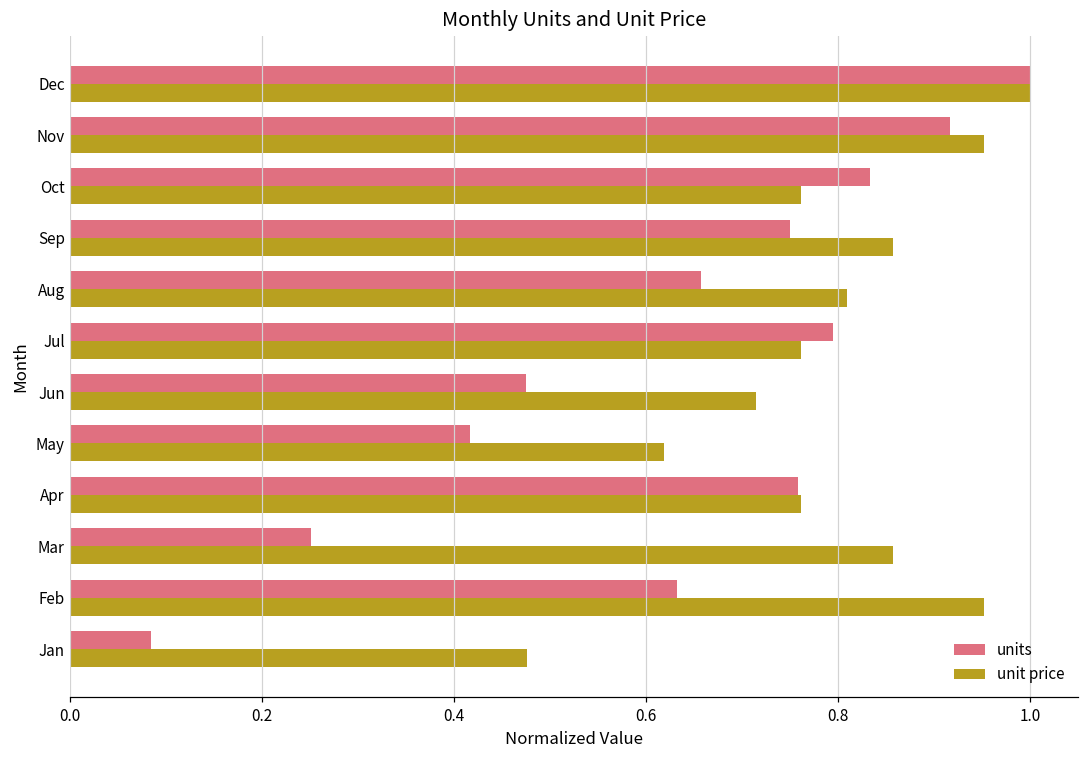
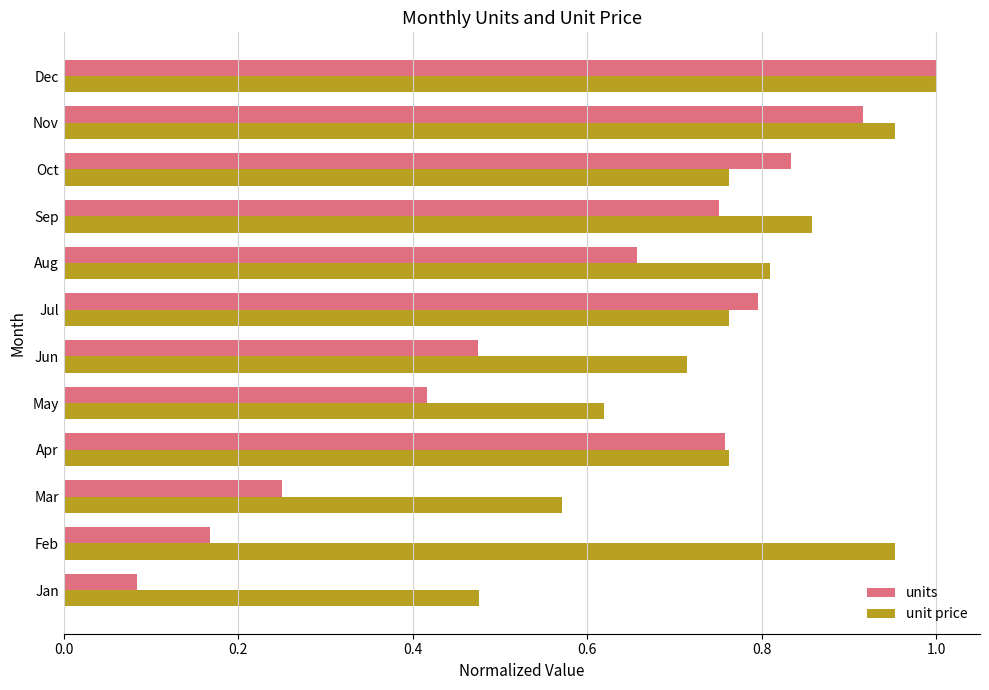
unit price, Mar: 0.86 -> 0.57
units, Feb: 0.63 -> 0.17
